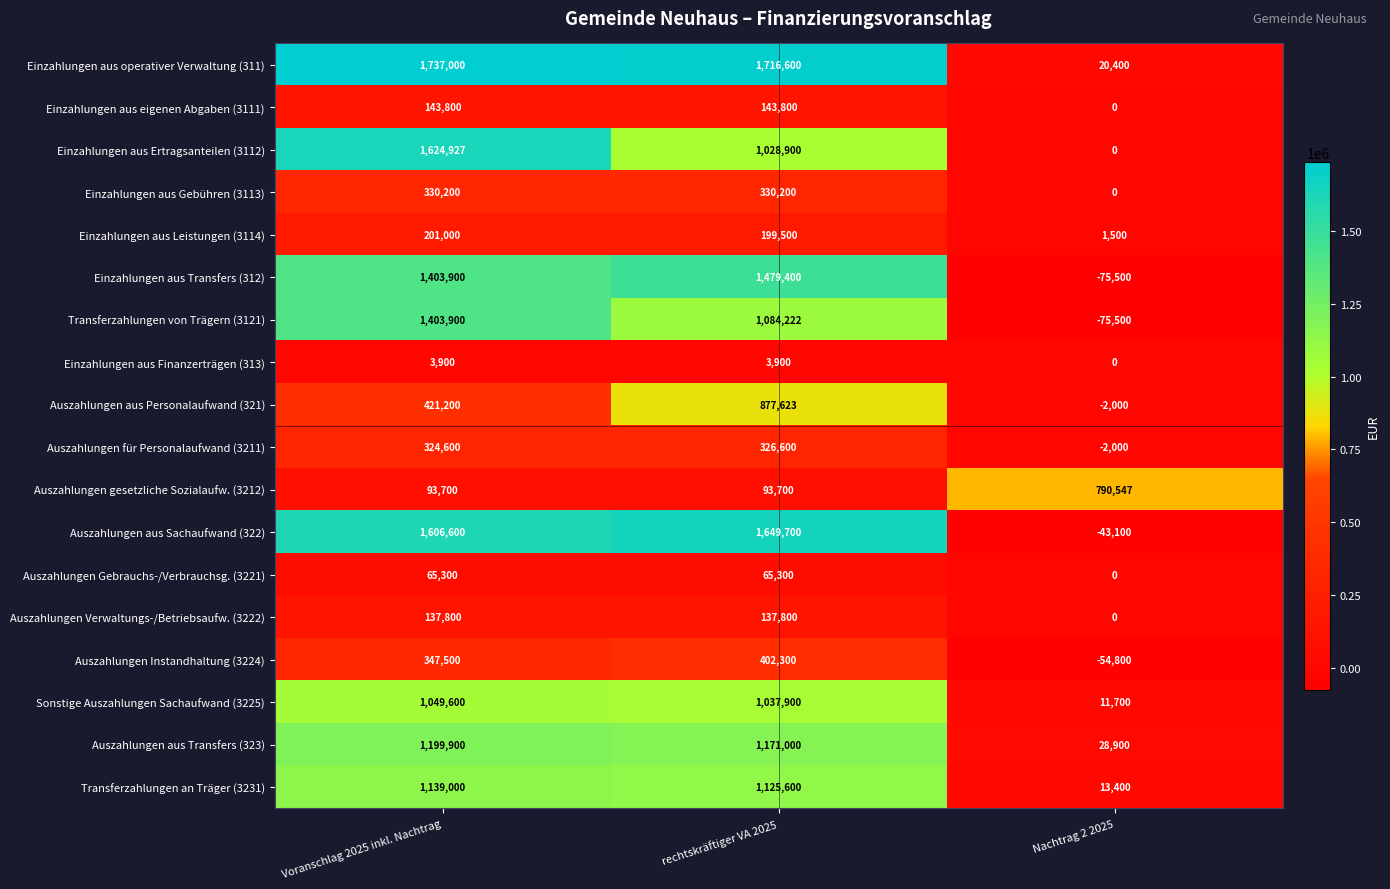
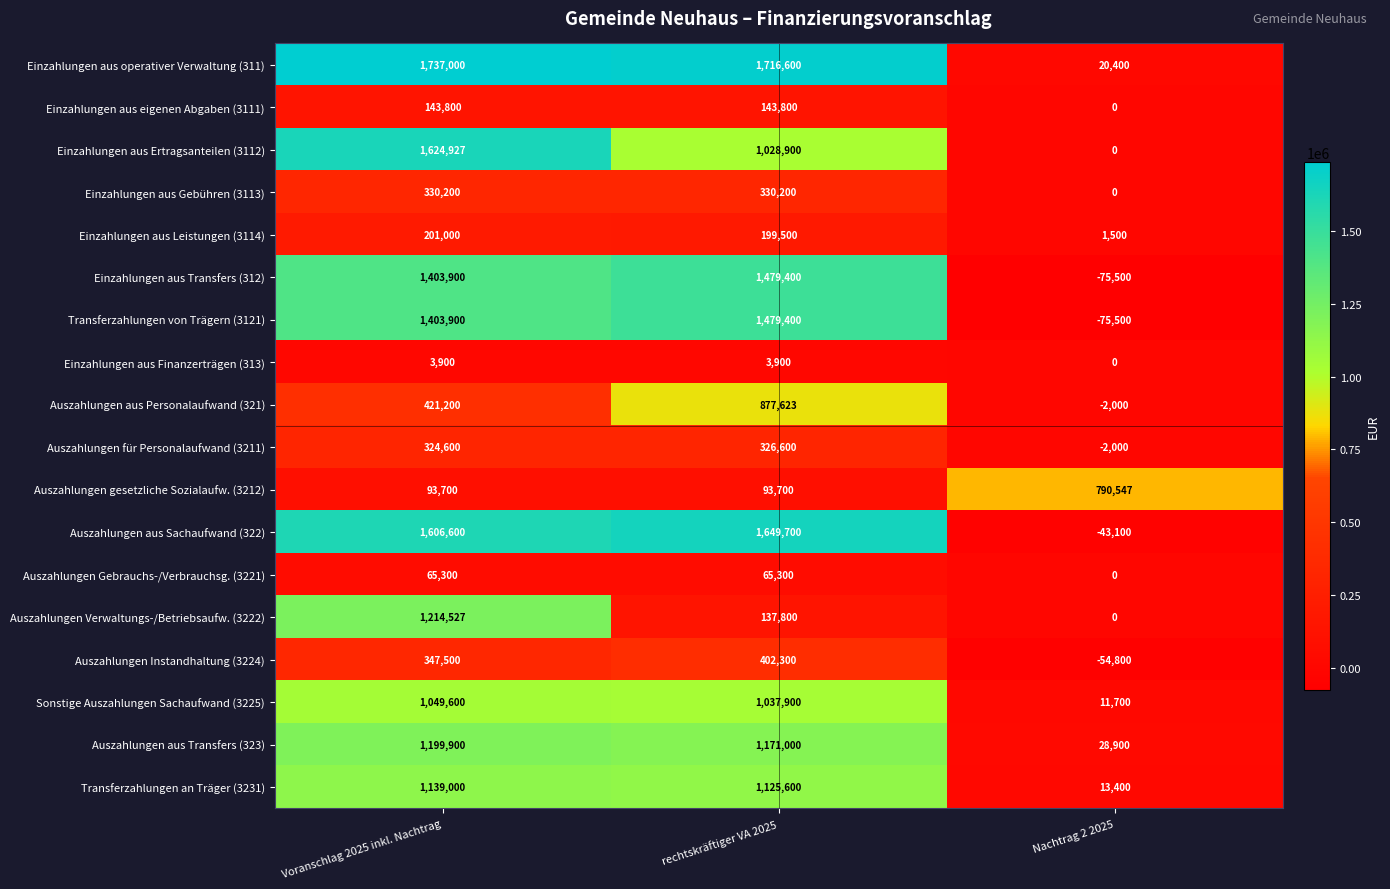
Transferzahlungen von Trägern (3121), rechtskräftiger VA 2025: 1,084,222 -> 1,479,400
Auszahlungen Verwaltungs-/Betriebsaufw. (3222), Voranschlag 2025 inkl. Nachtrag: 137,800 -> 1,214,527
